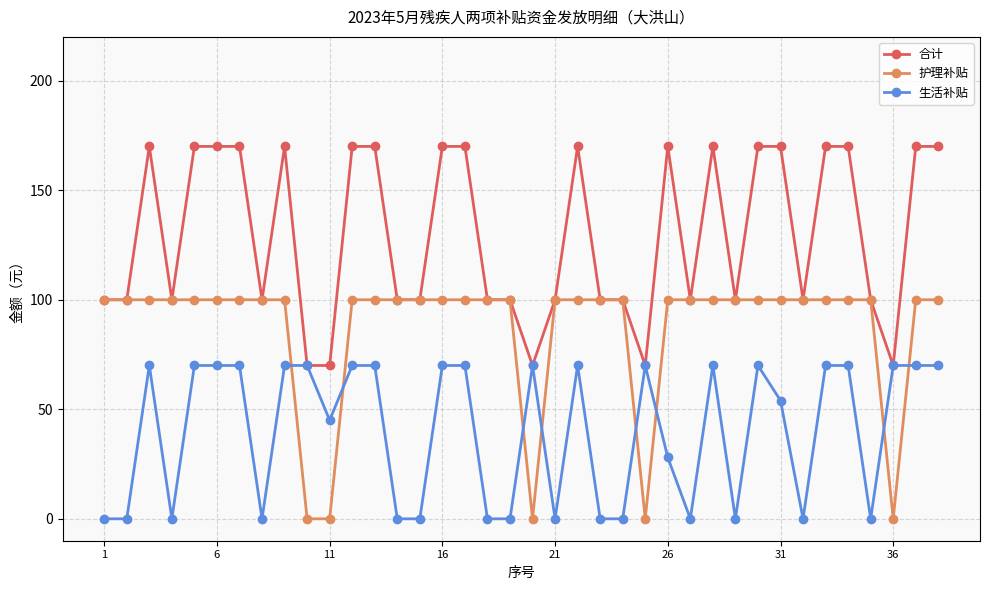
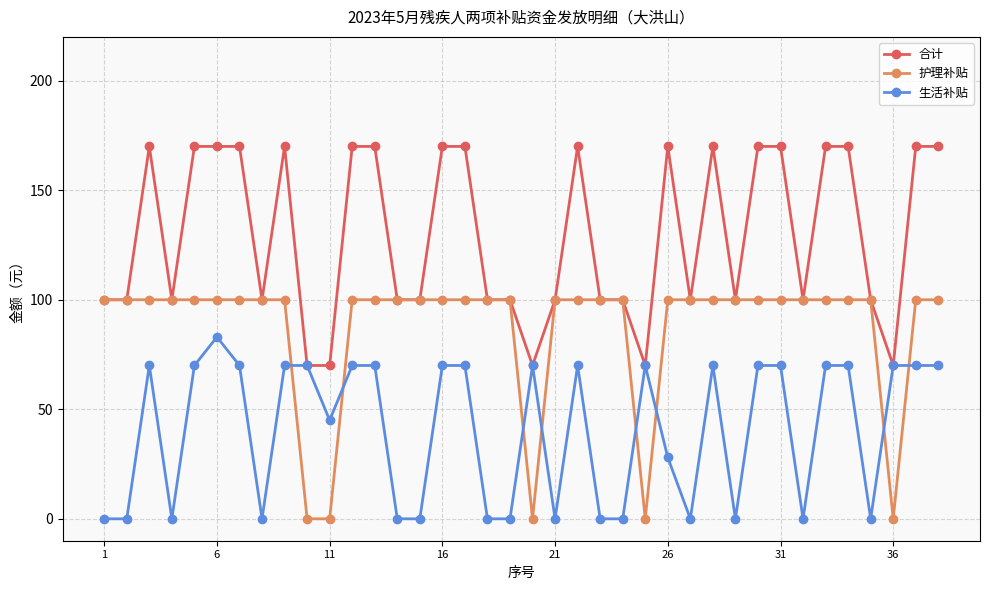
生活补贴, 6: 70 -> 83
生活补贴, 31: 54 -> 70
